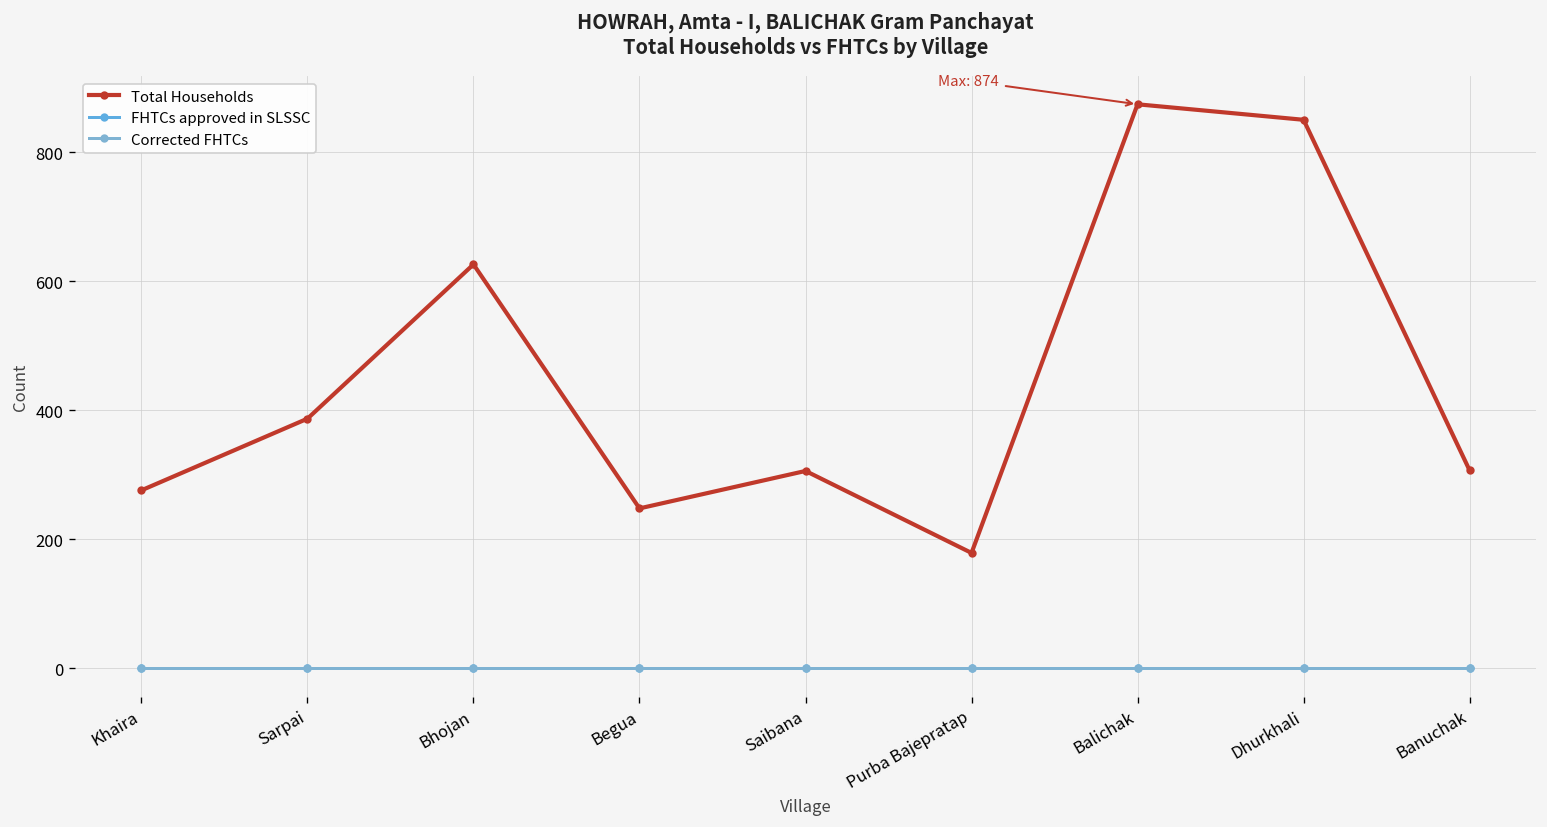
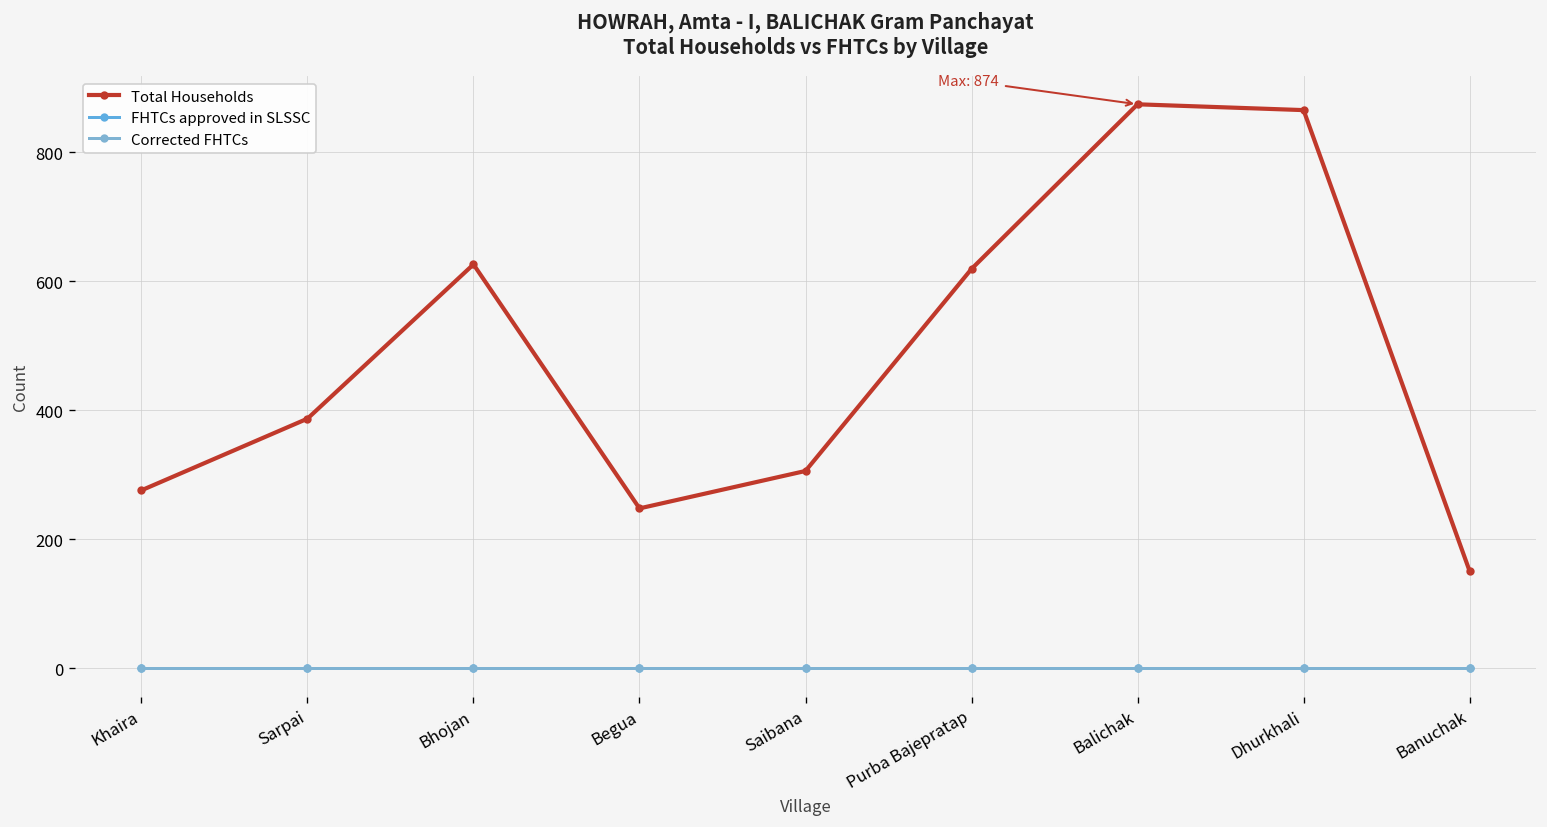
Total Households, Purba Bajepratap: 180 -> 620
Total Households, Dhurkhali: 850 -> 870
Total Households, Banuchak: 310 -> 150
